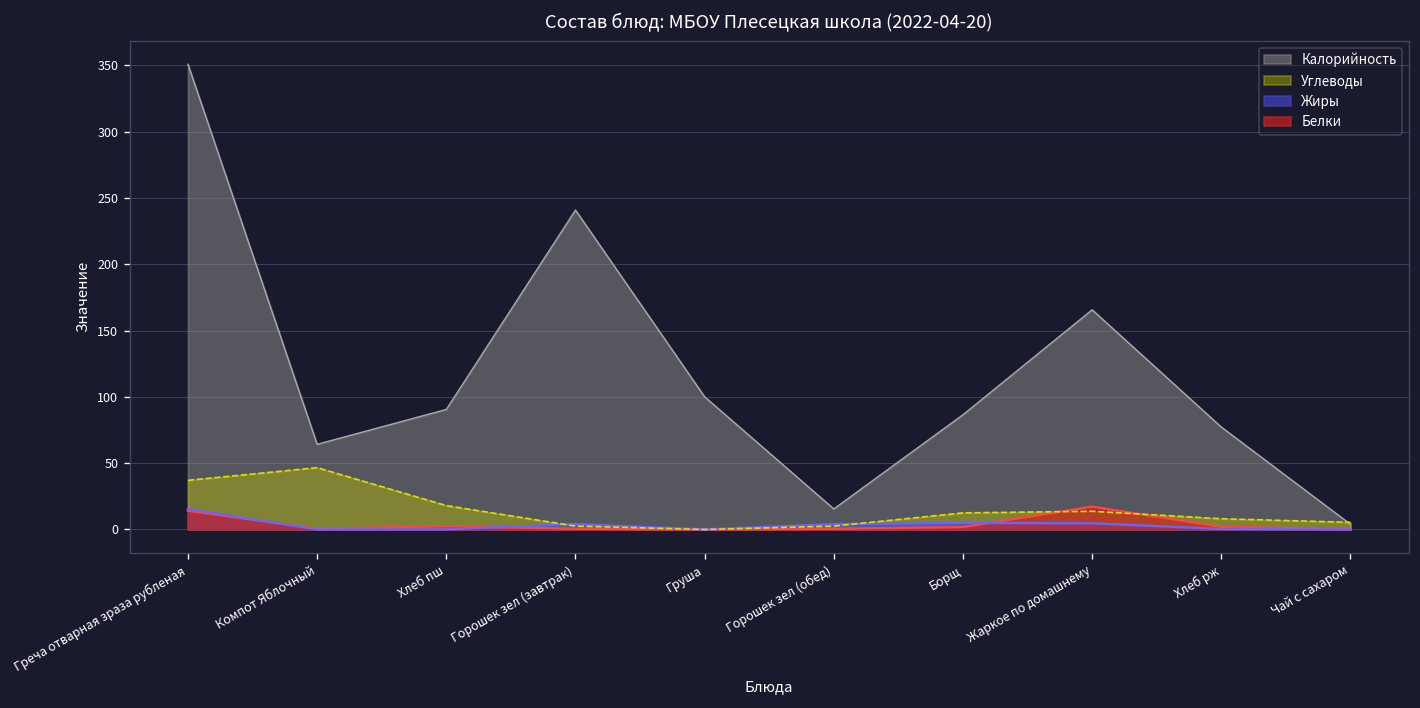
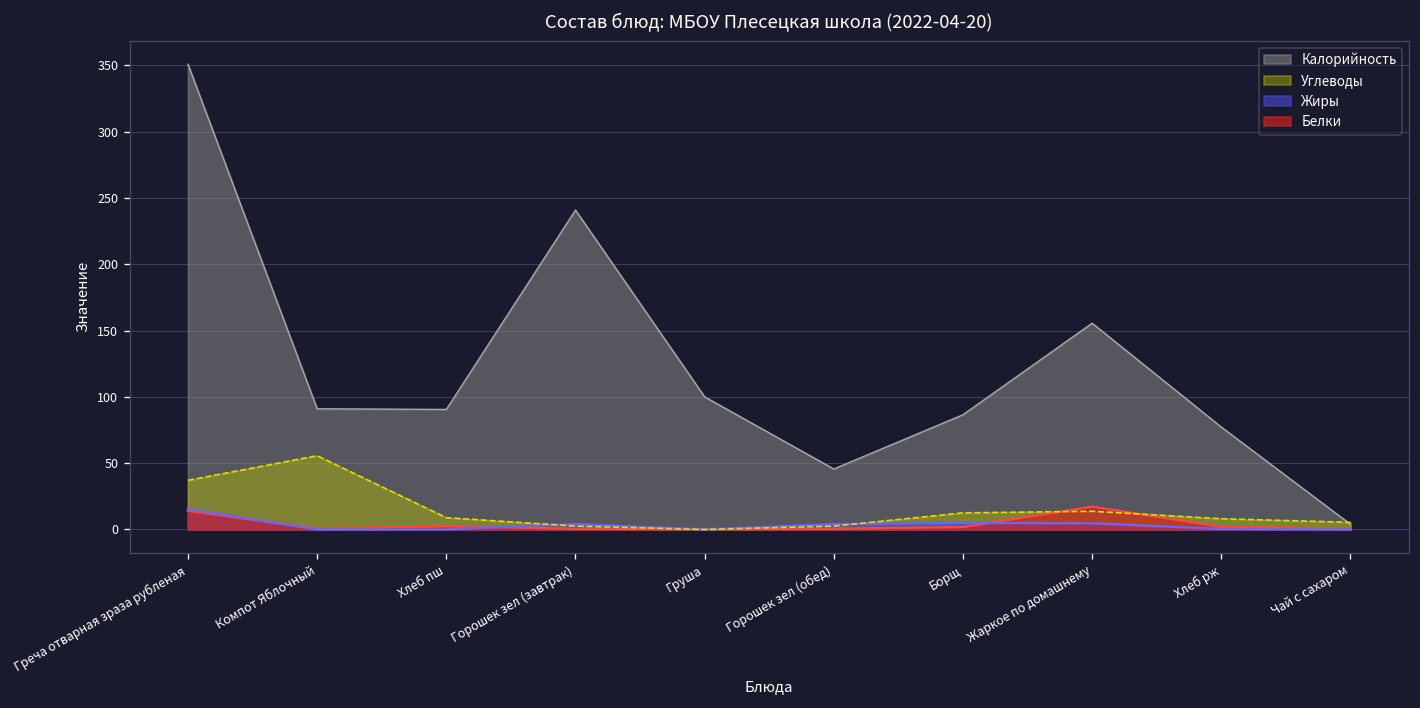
Калорийность, Компот Яблочный: 64 -> 91
Углеводы, Компот Яблочный: 47 -> 56
Углеводы, Хлеб пш: 18 -> 9
Калорийность, Горошек зел (обед): 16 -> 46
Калорийность, Жаркое по домашнему: 166 -> 156
